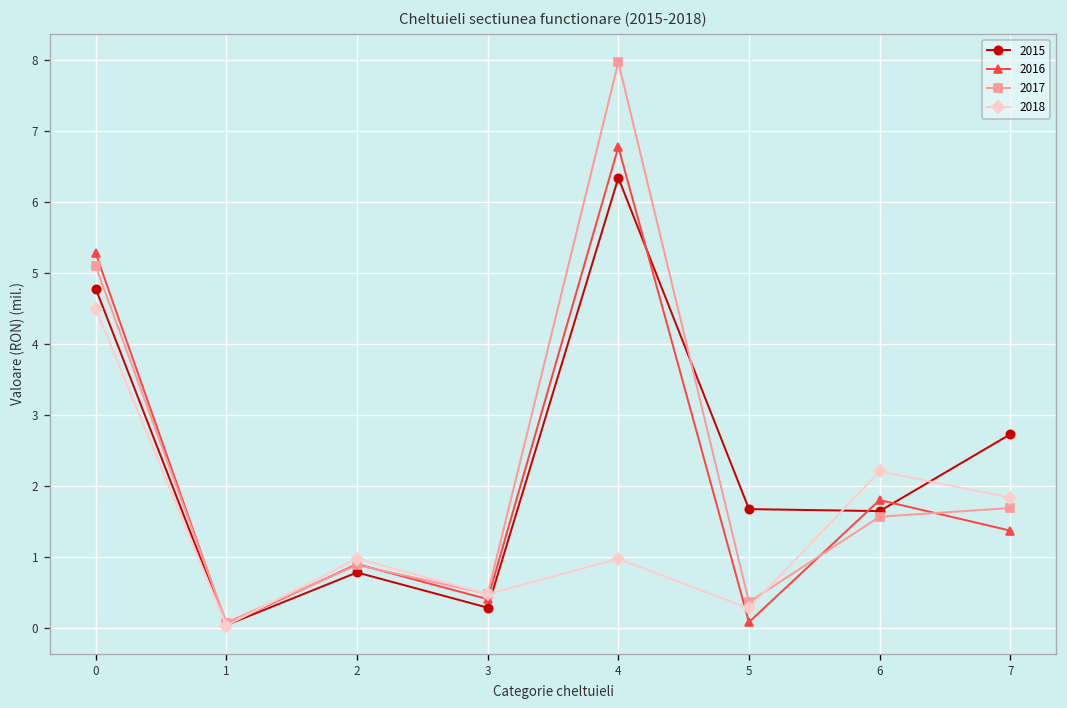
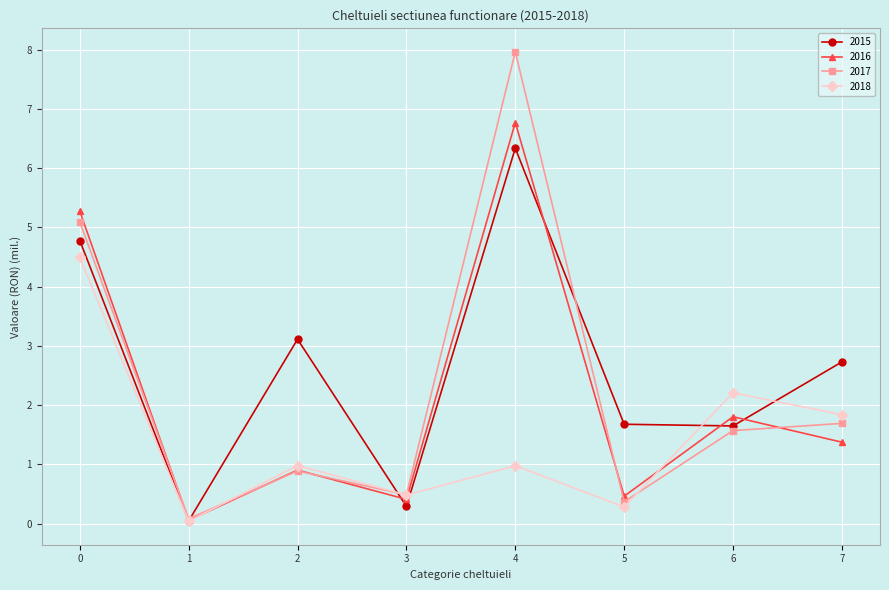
2015, 2: 0.8 -> 3.1
2016, 5: 0.1 -> 0.5
